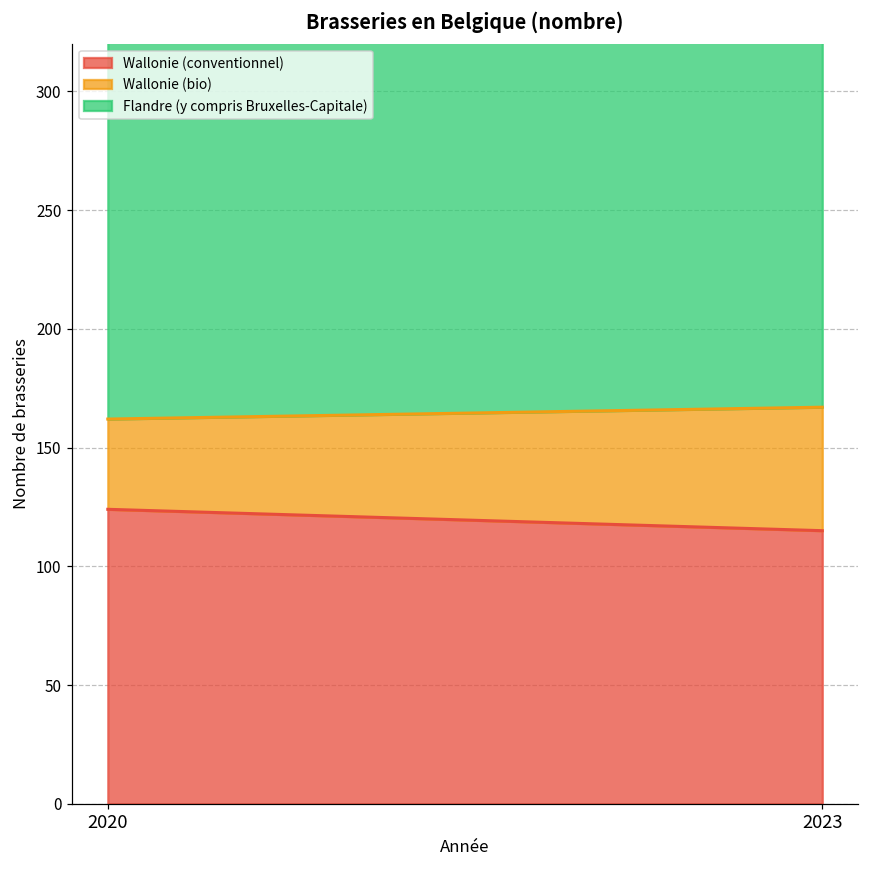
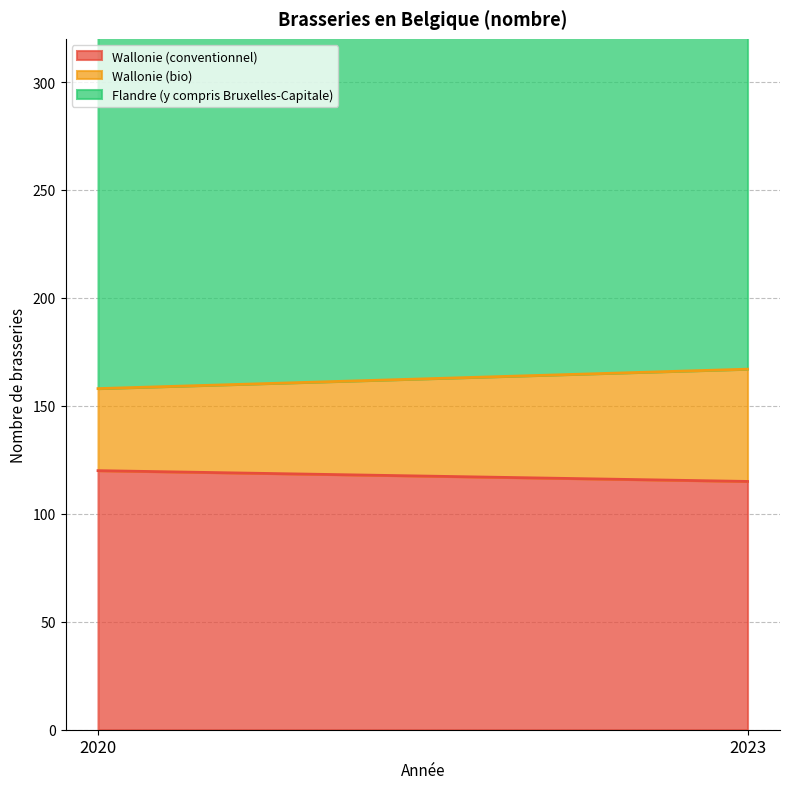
Wallonie (conventionnel), 2020: 124 -> 120
